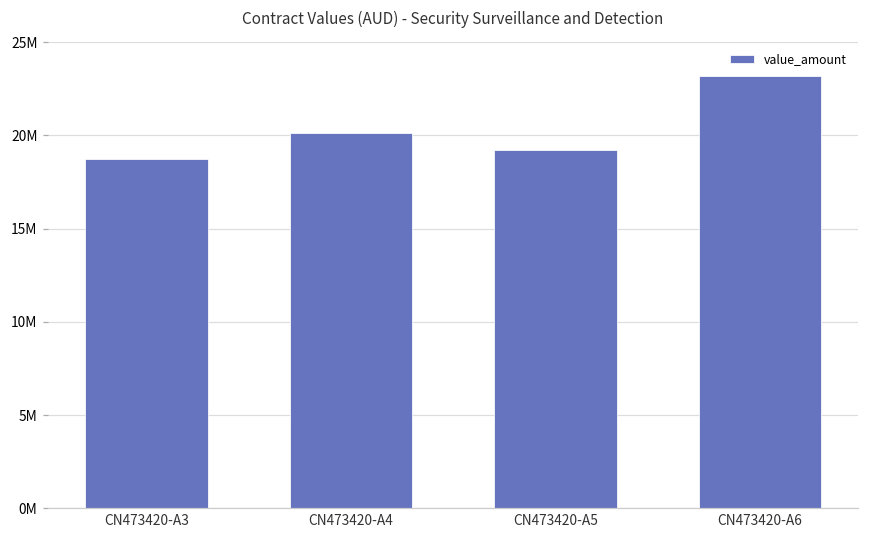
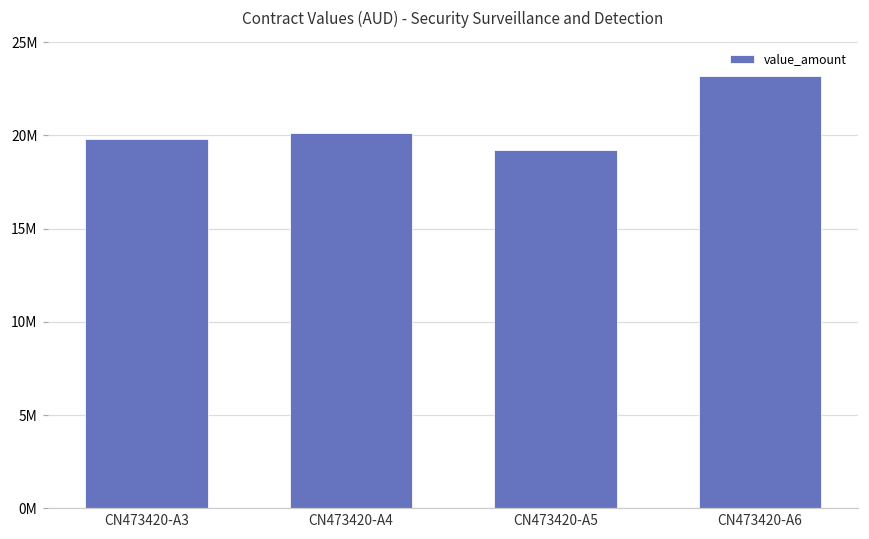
CN473420-A3: 18700000 -> 19800000
